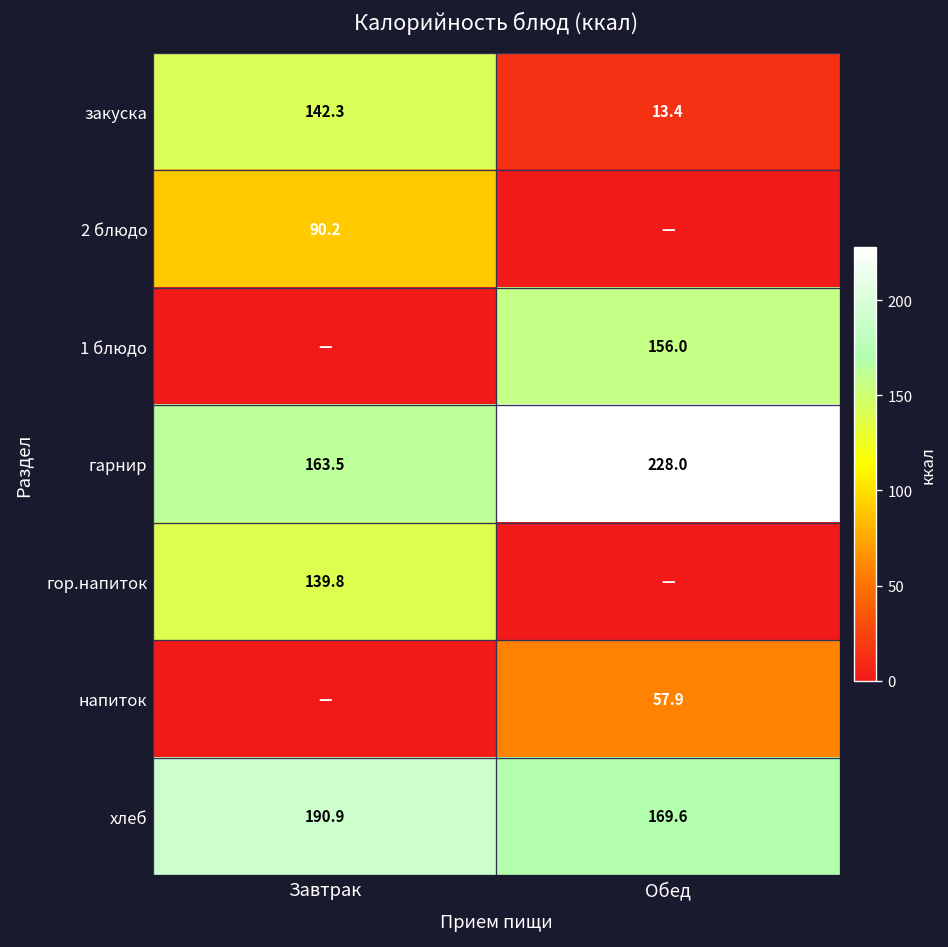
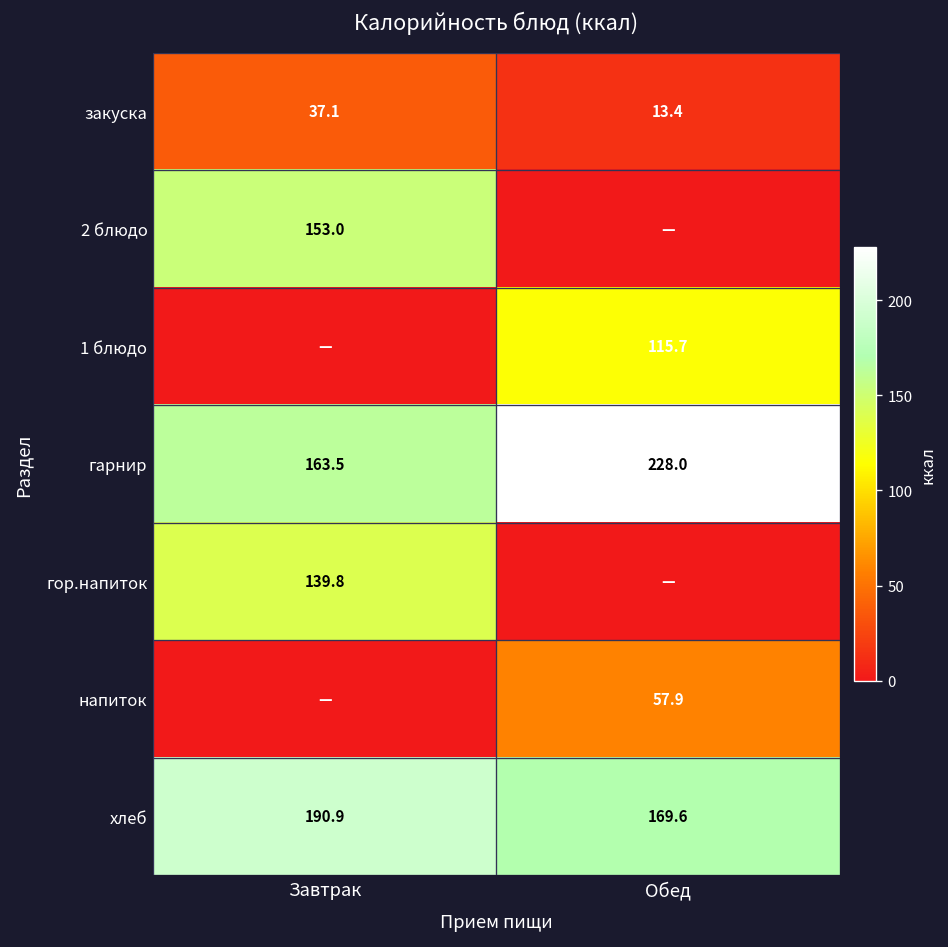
закуска, Завтрак: 142.3 -> 37.1
2 блюдо, Завтрак: 90.2 -> 153.0
1 блюдо, Обед: 156.0 -> 115.7
